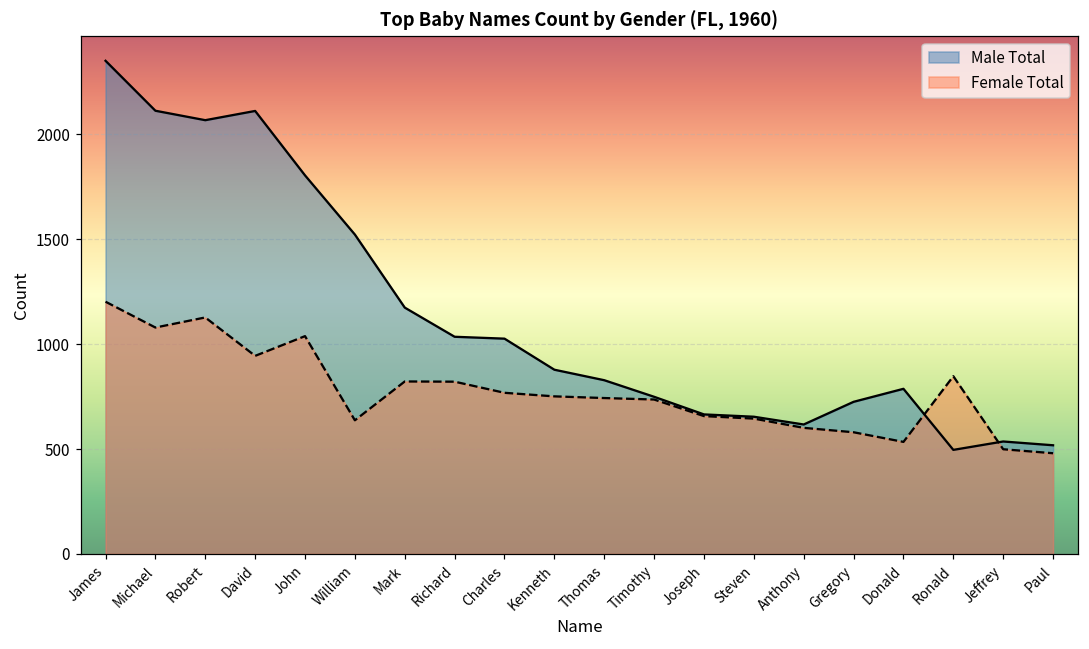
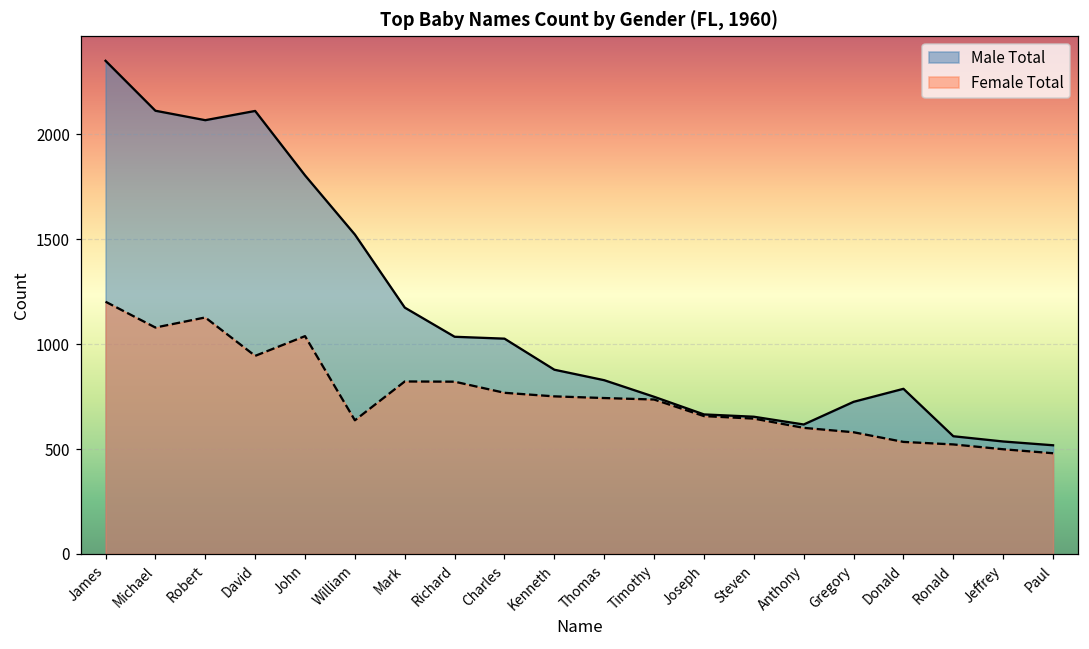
Male Total, Ronald: 500 -> 560
Female Total, Ronald: 850 -> 520
